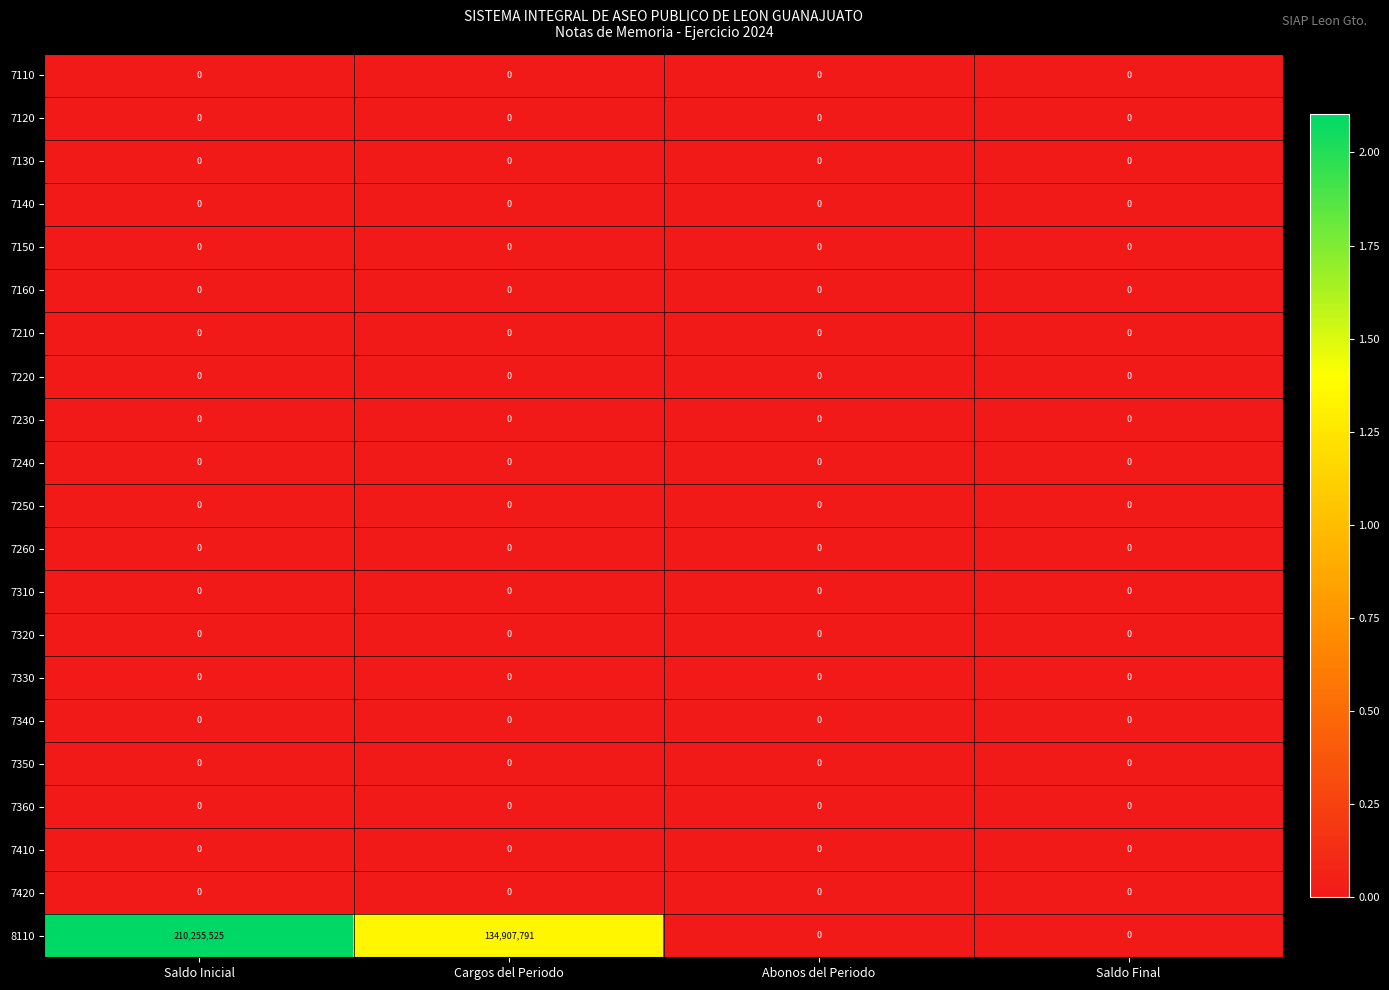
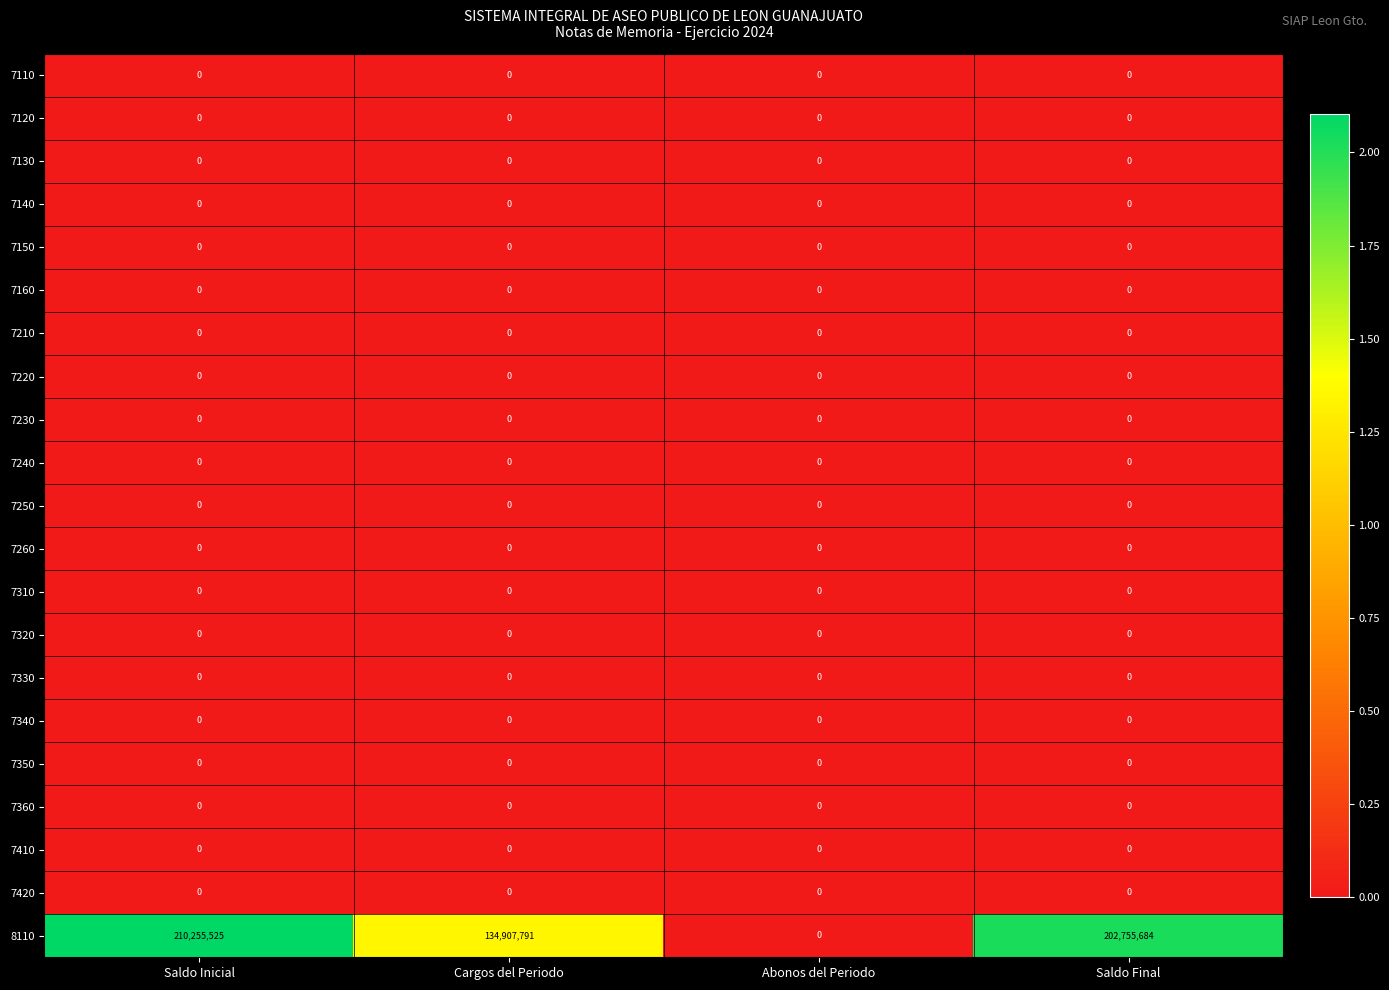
8110, Saldo Final: 0 -> 202,755,684
